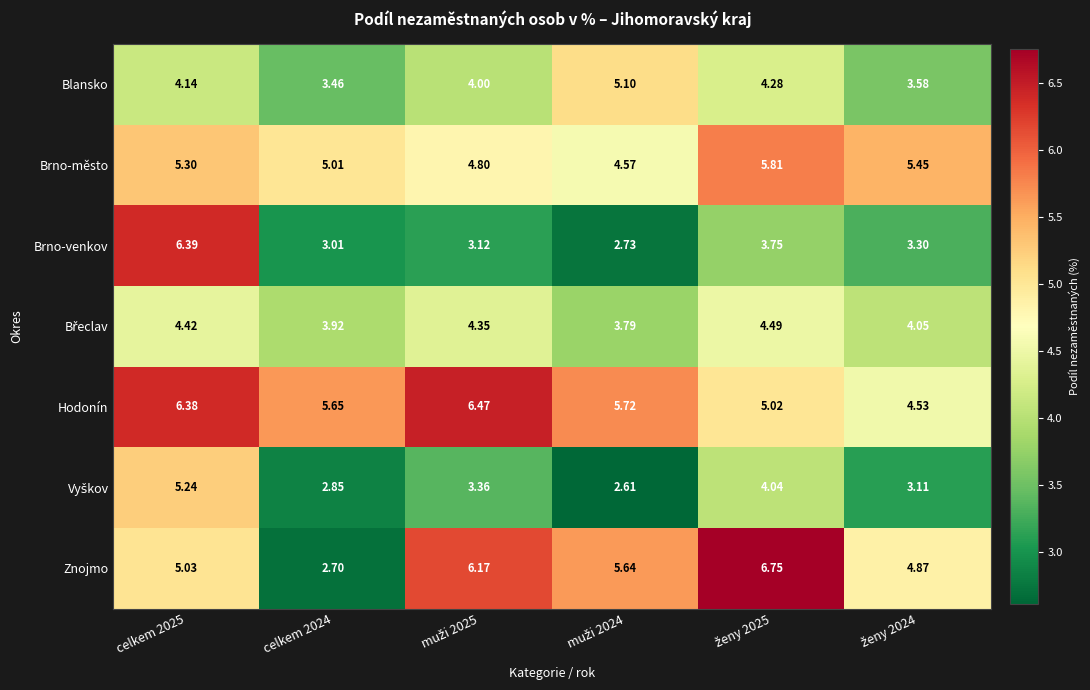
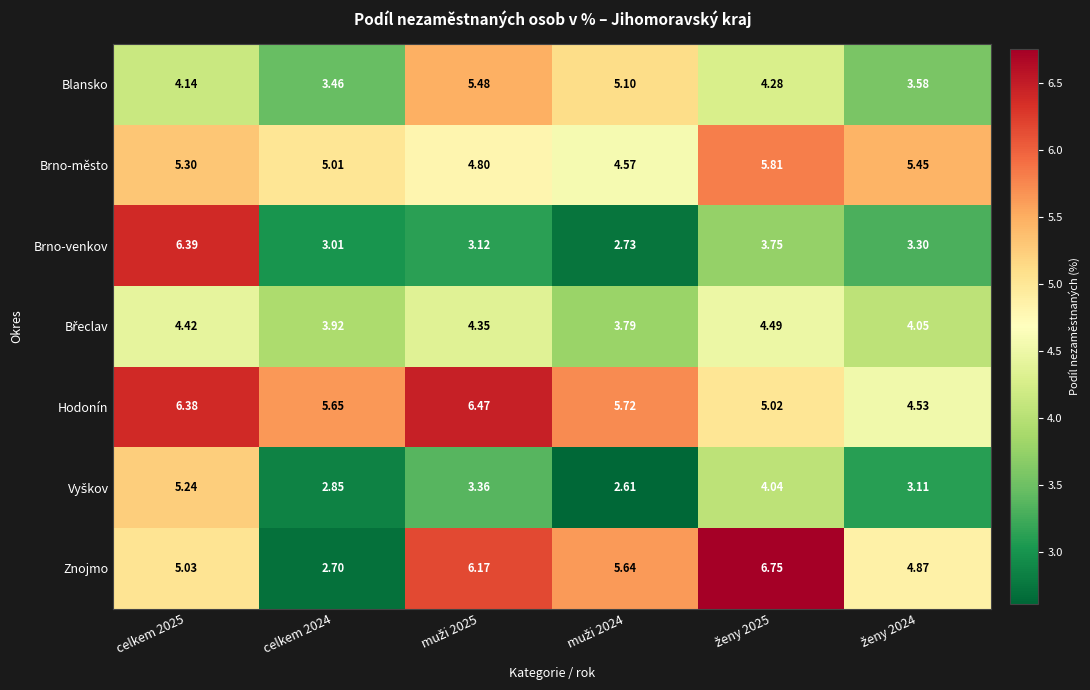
Blansko, muži 2025: 4.00 -> 5.48
